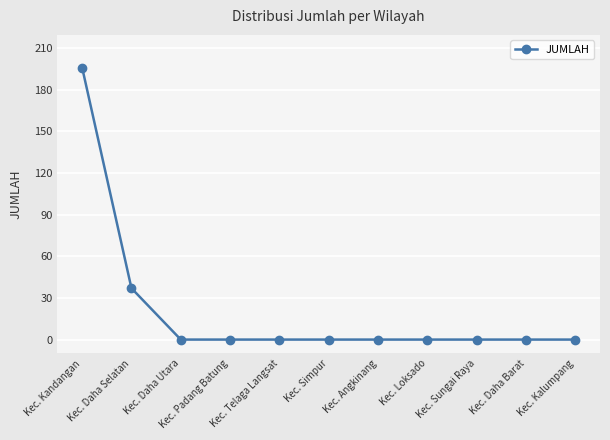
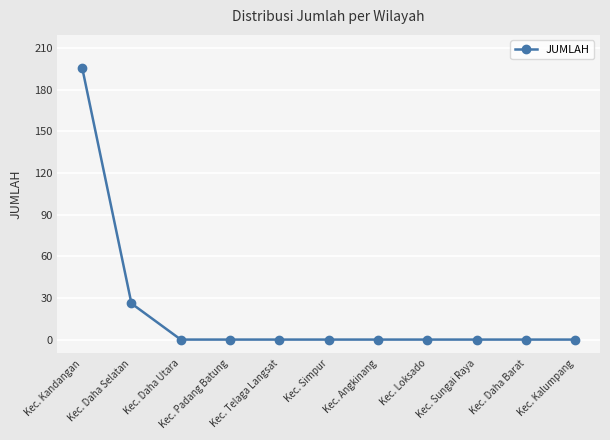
Kec. Daha Selatan: 37 -> 26
